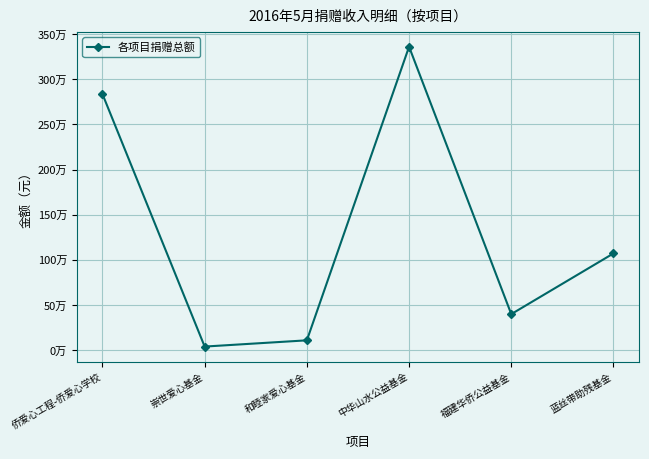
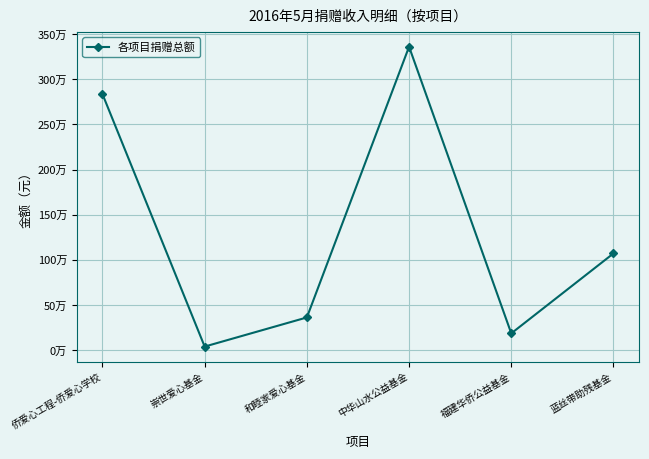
和睦家爱心基金: 10万 -> 40万
福建华侨公益基金: 40万 -> 20万
